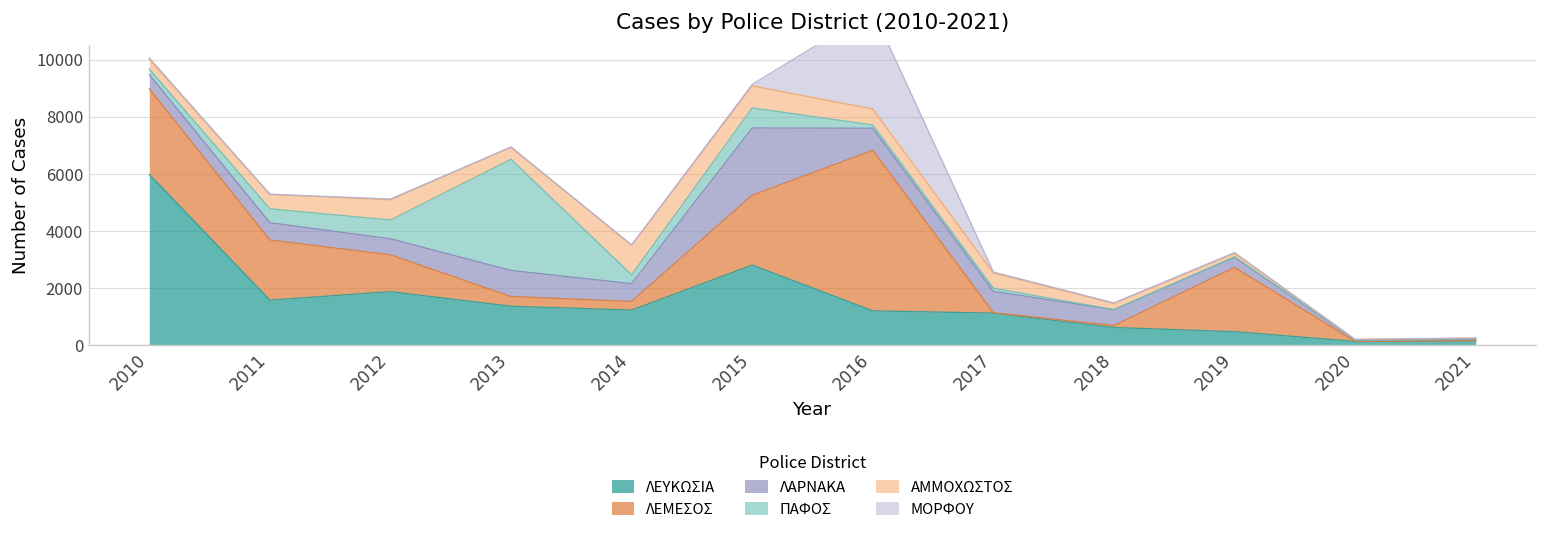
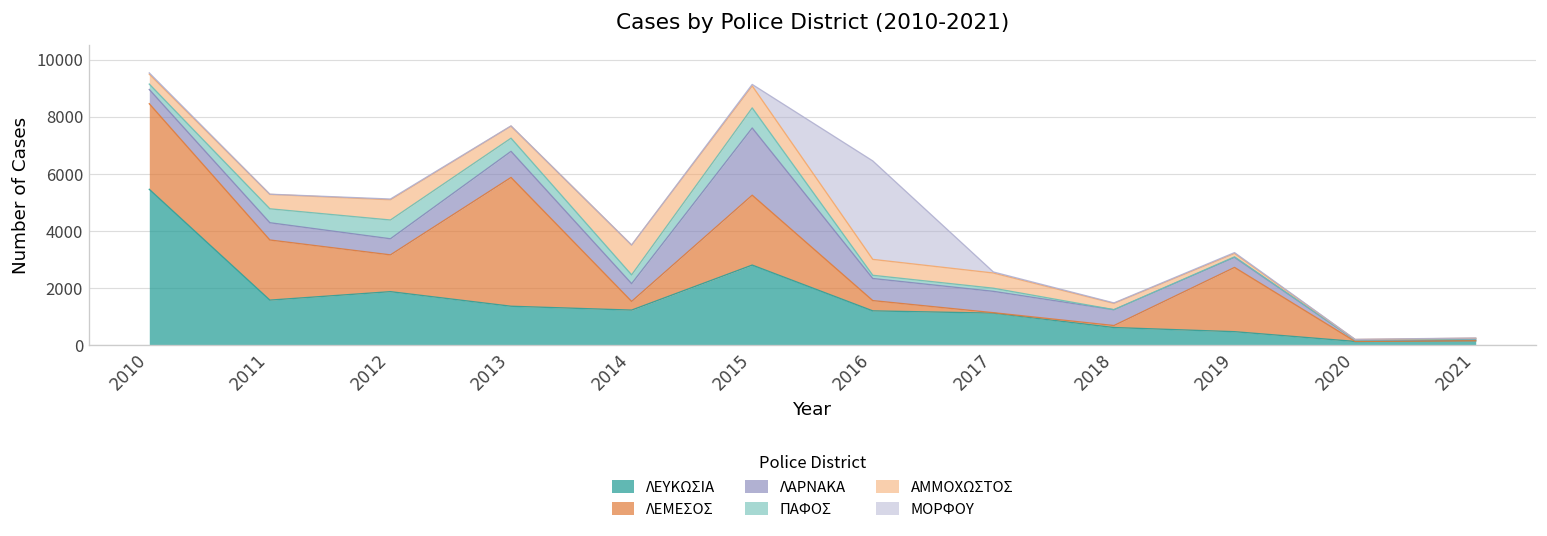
ΛΕΥΚΩΣΙΑ, 2010: 6000 -> 5500
ΛΕΜΕΣΟΣ, 2013: 300 -> 4500
ΠΑΦΟΣ, 2013: 3900 -> 500
ΛΕΜΕΣΟΣ, 2016: 5600 -> 400
